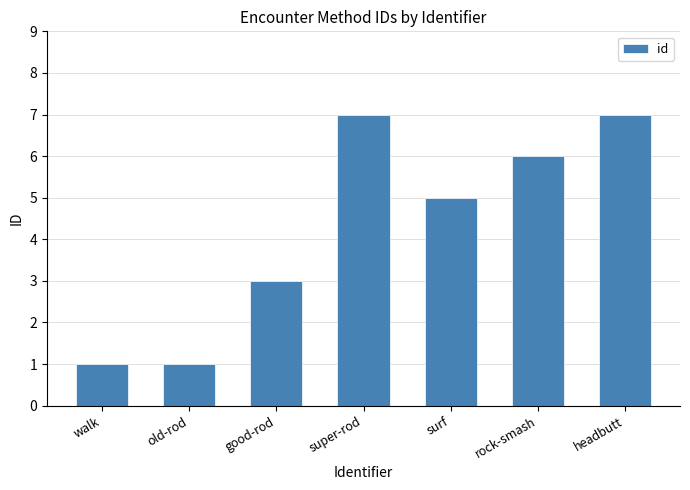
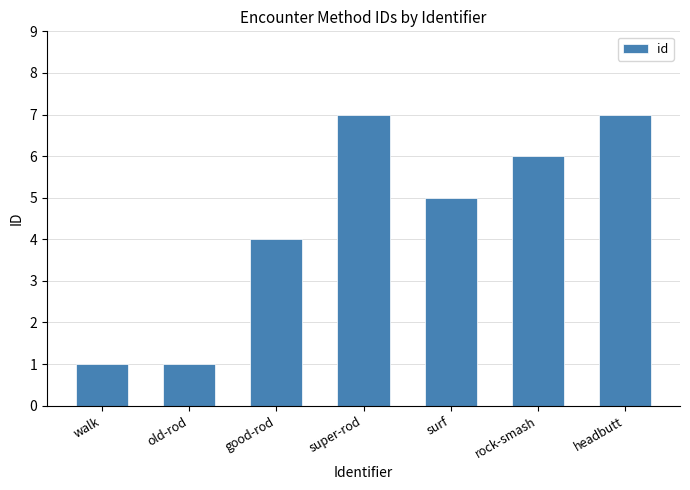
good-rod: 3 -> 4
